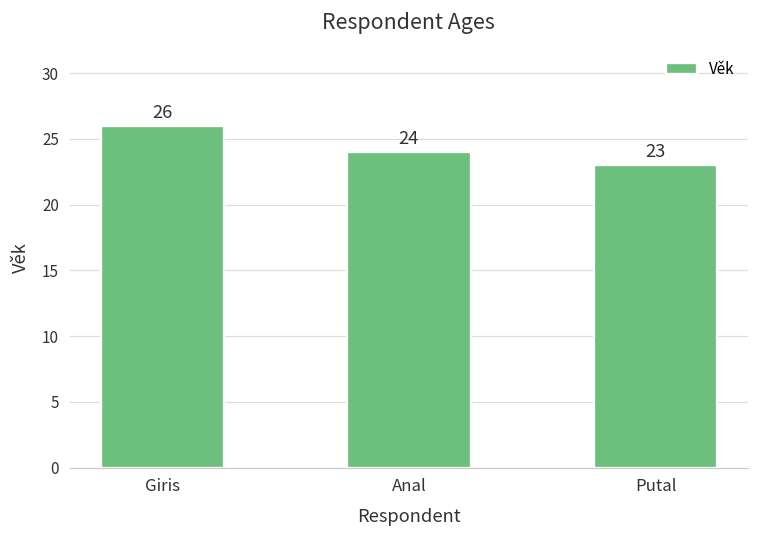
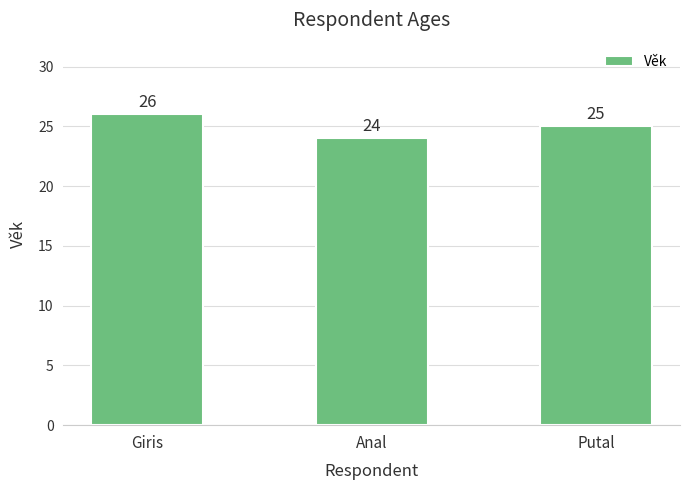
Putal: 23 -> 25
